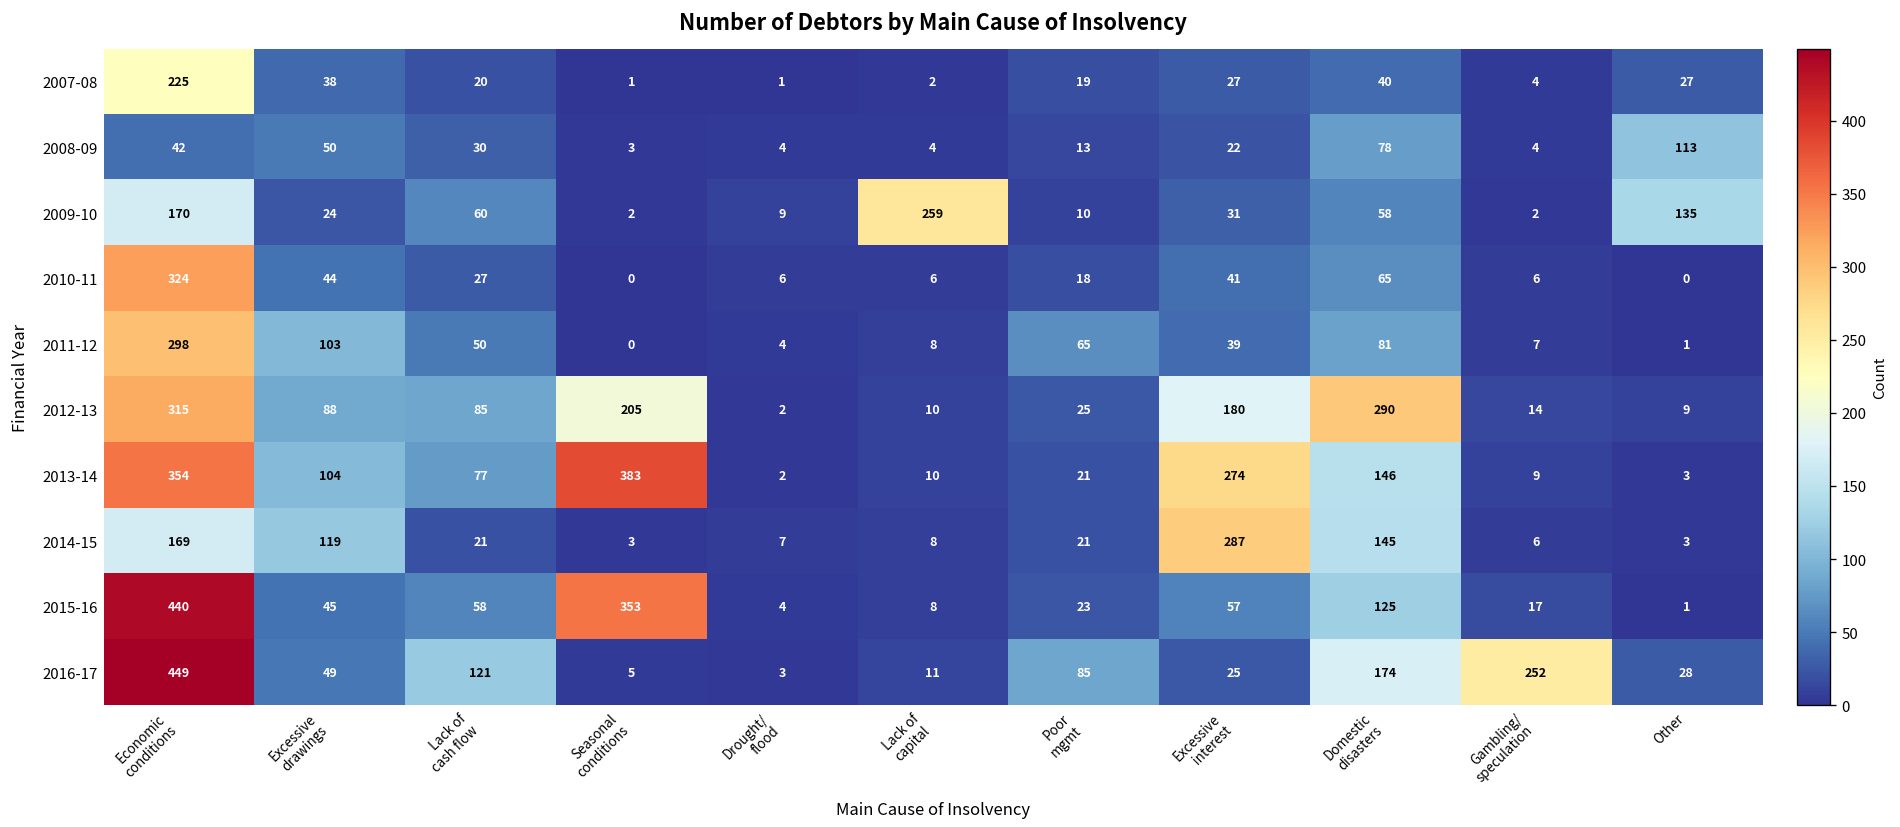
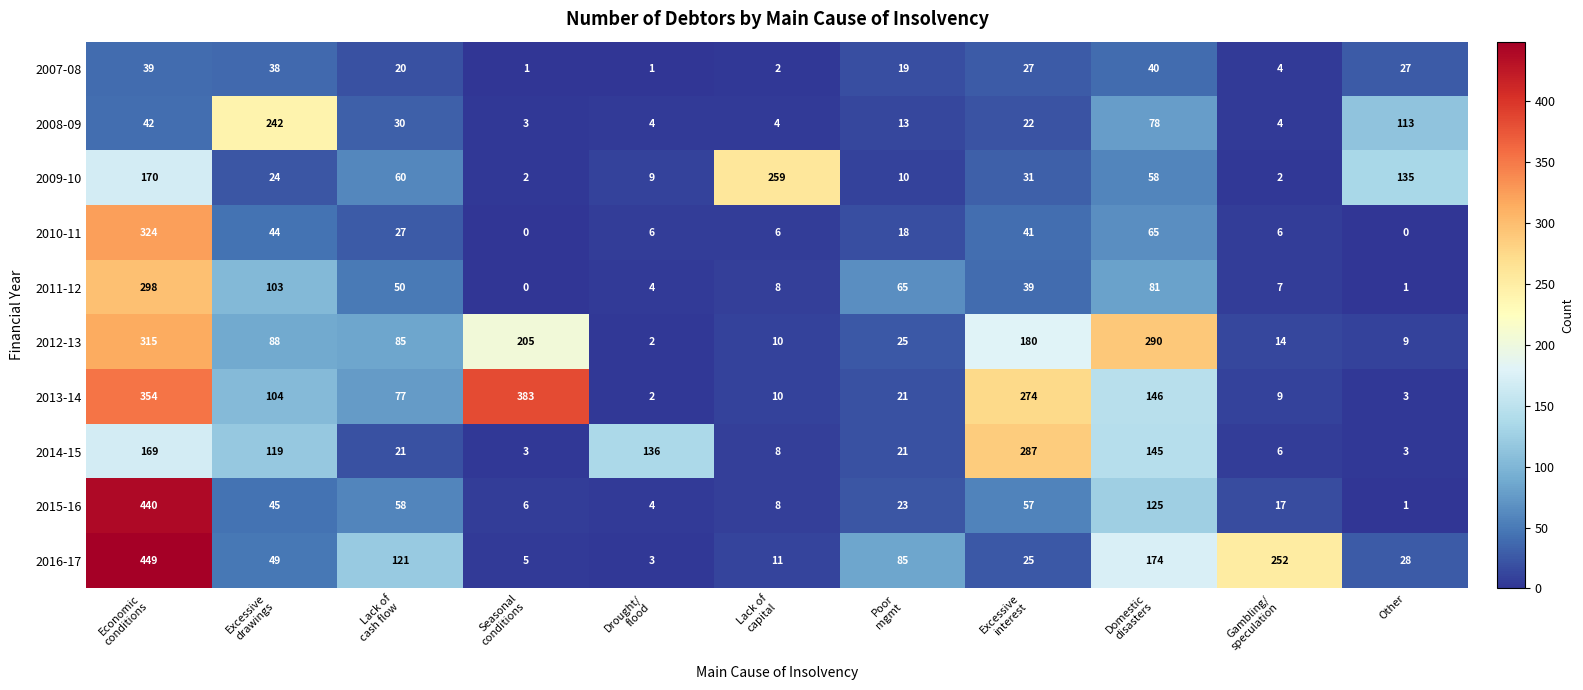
2007-08, Economic conditions: 225 -> 39
2008-09, Excessive drawings: 50 -> 242
2014-15, Drought/ flood: 7 -> 136
2015-16, Seasonal conditions: 353 -> 6
